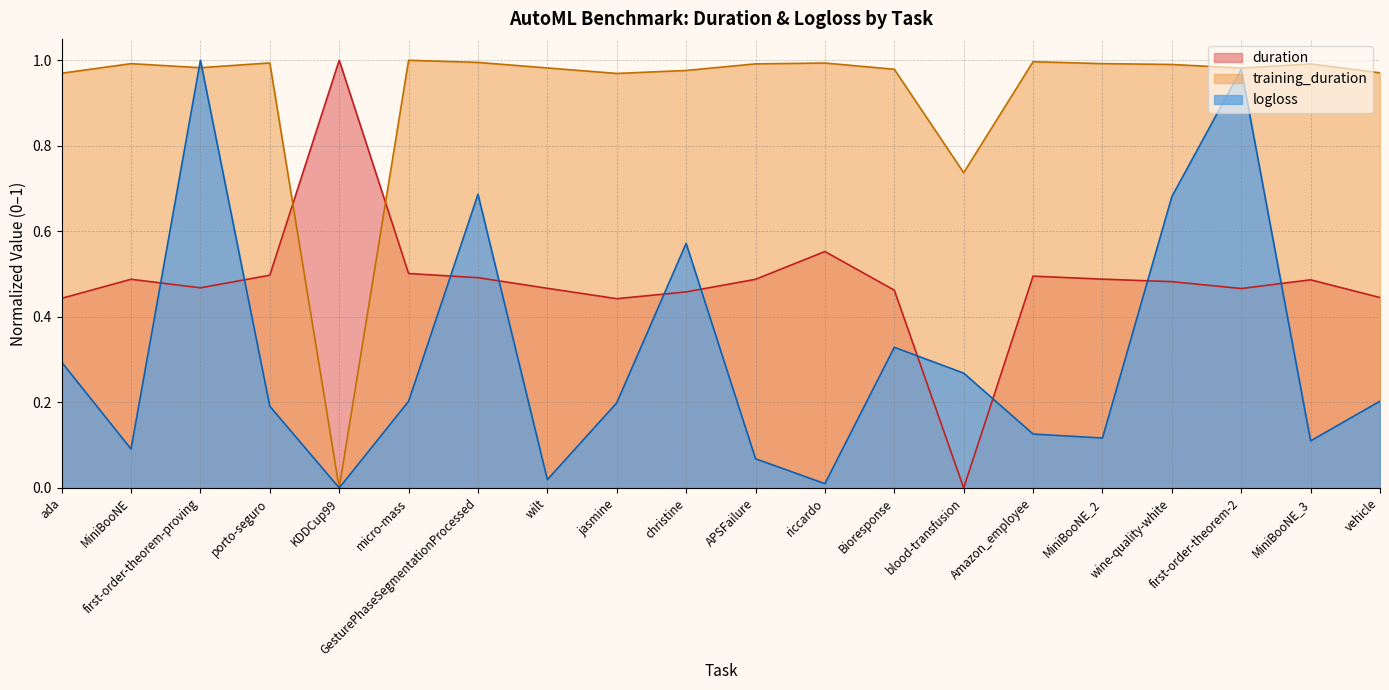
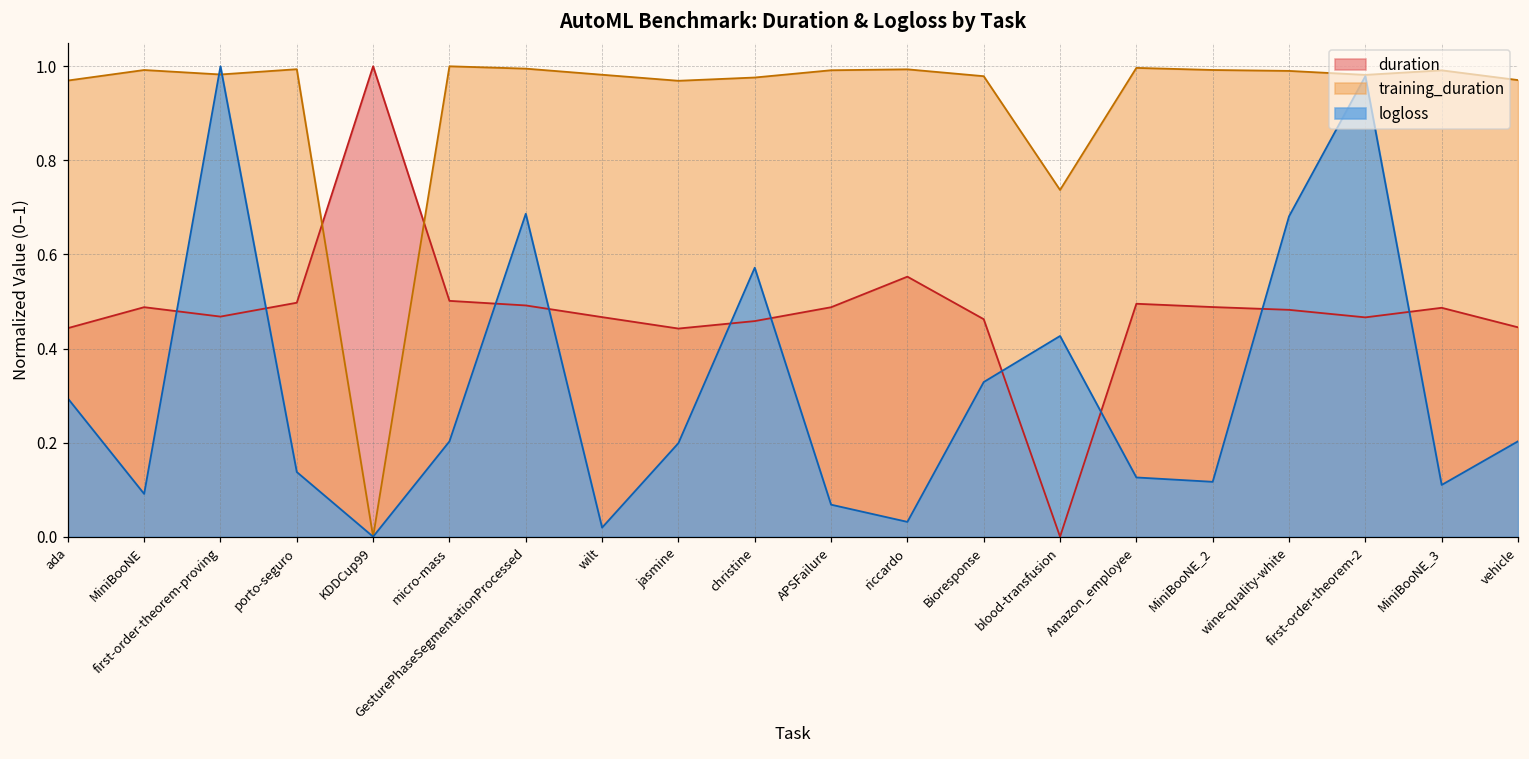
logloss, porto-seguro: 0.19 -> 0.14
logloss, riccardo: 0.01 -> 0.03
logloss, blood-transfusion: 0.27 -> 0.43
